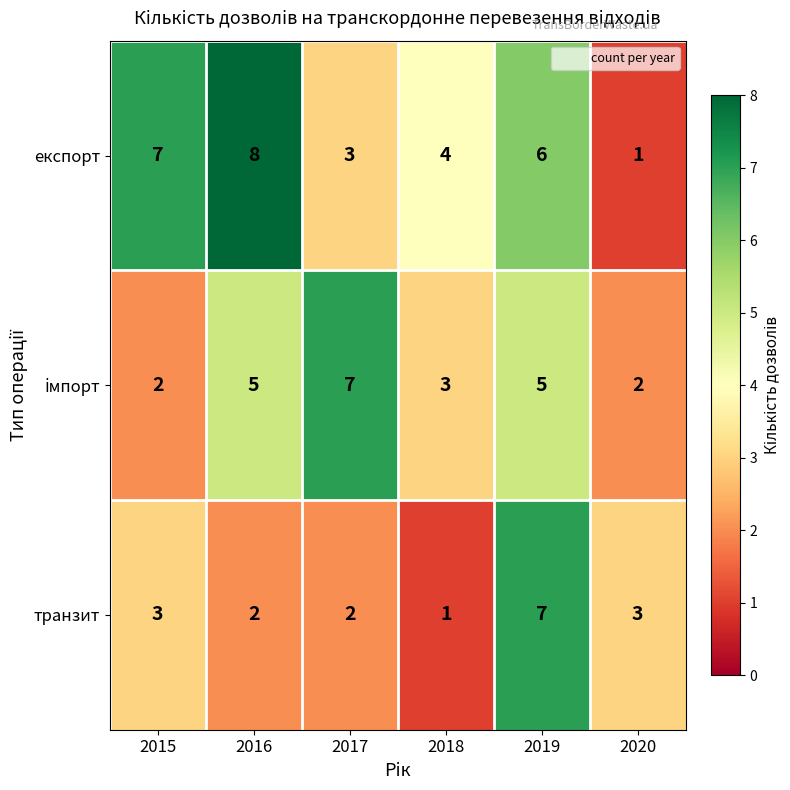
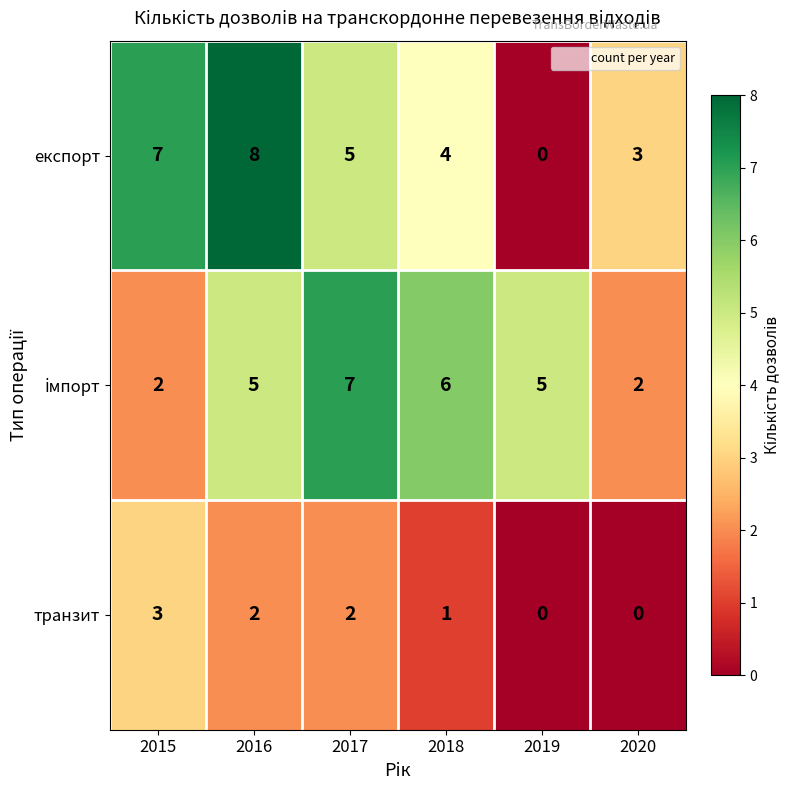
експорт, 2017: 3 -> 5
експорт, 2019: 6 -> 0
експорт, 2020: 1 -> 3
імпорт, 2018: 3 -> 6
транзит, 2019: 7 -> 0
транзит, 2020: 3 -> 0
